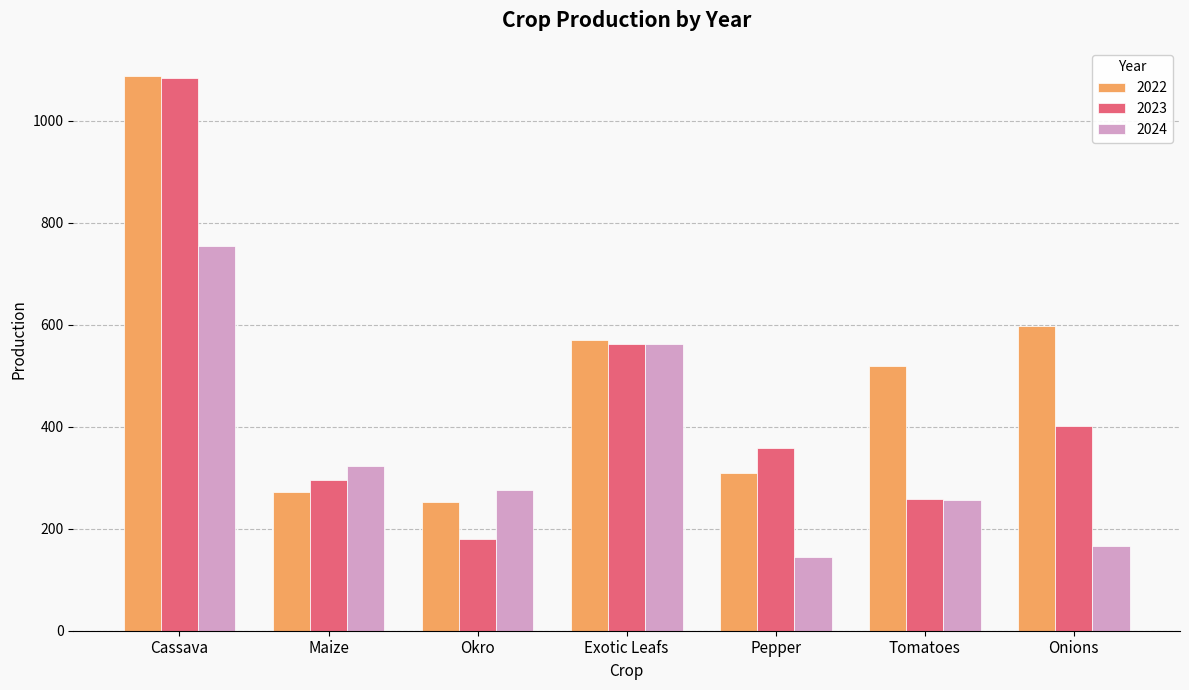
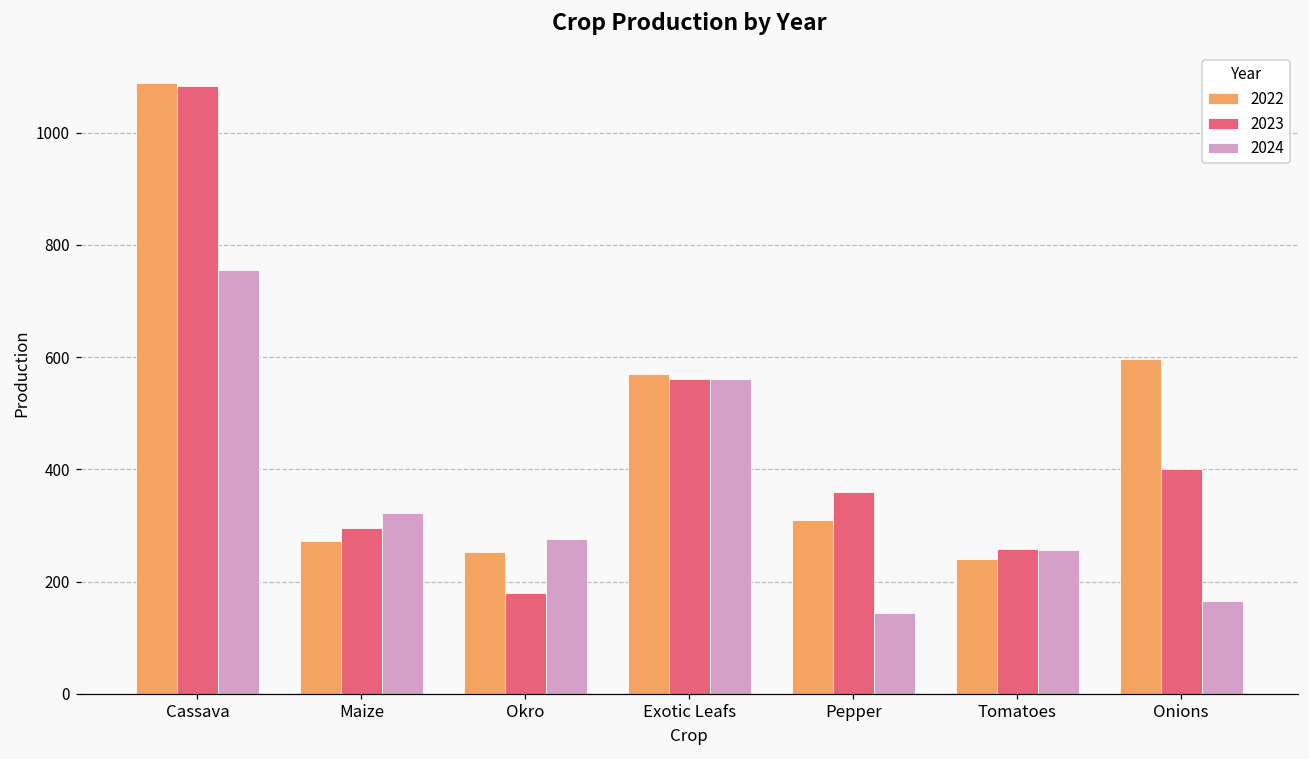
2022, Tomatoes: 520 -> 240
